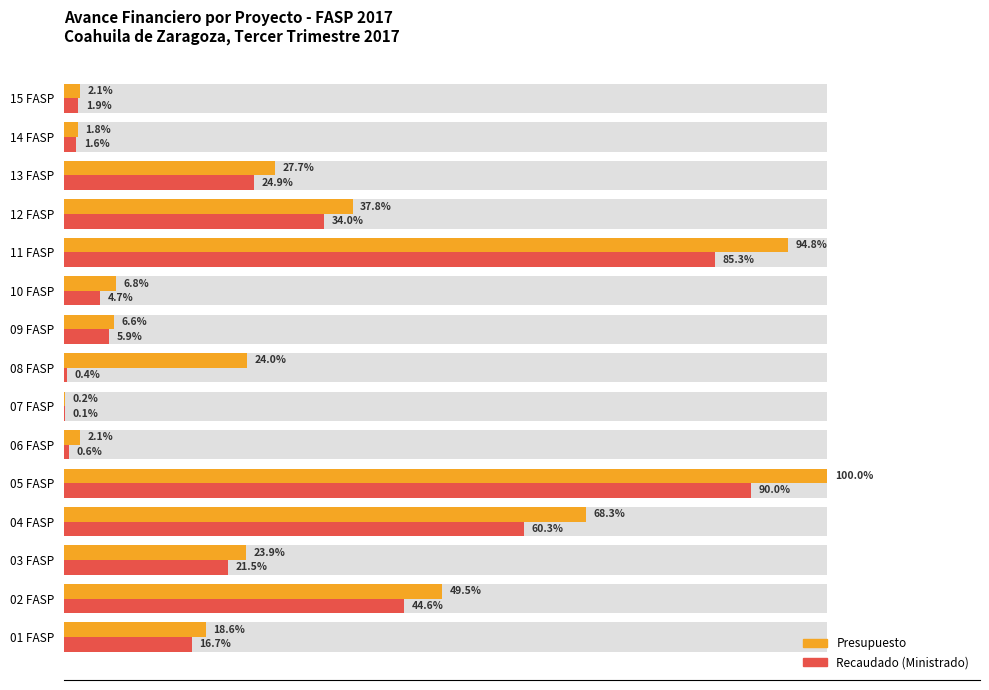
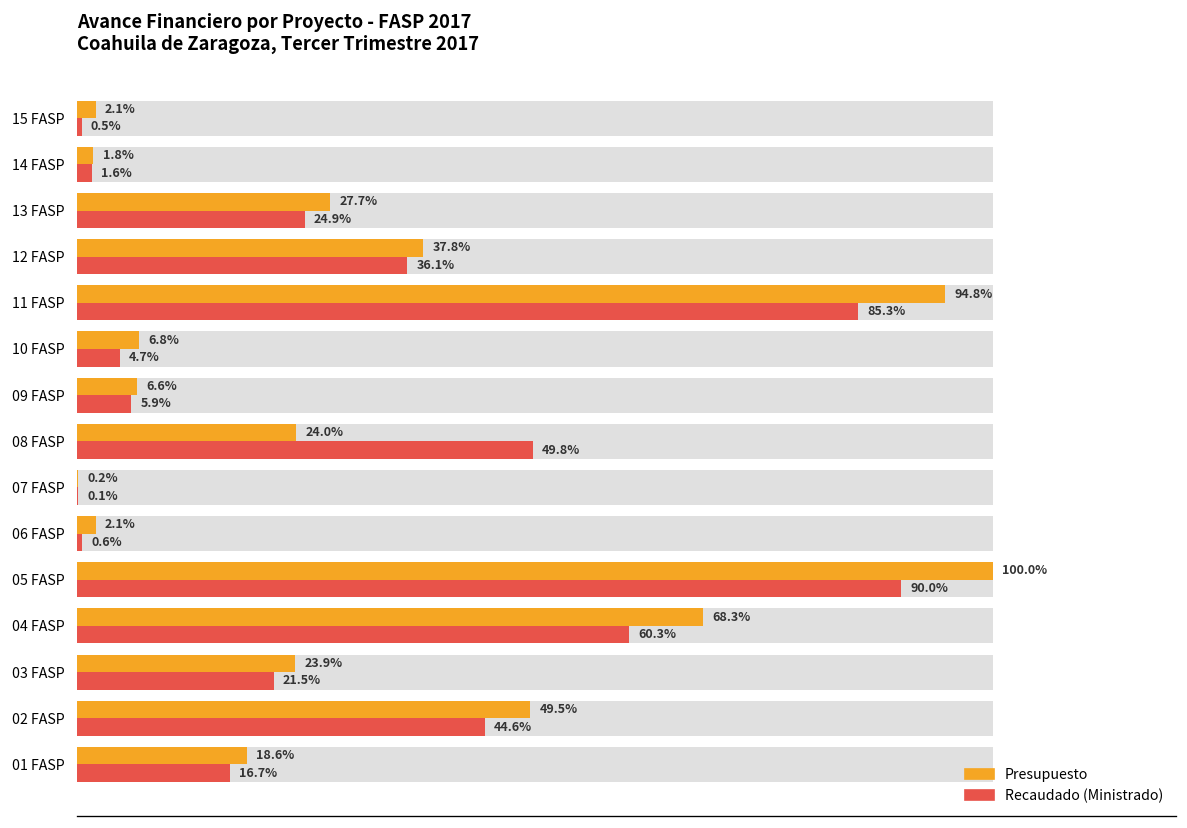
Recaudado (Ministrado), 15 FASP: 1.9% -> 0.5%
Recaudado (Ministrado), 12 FASP: 34.0% -> 36.1%
Recaudado (Ministrado), 08 FASP: 0.4% -> 49.8%
